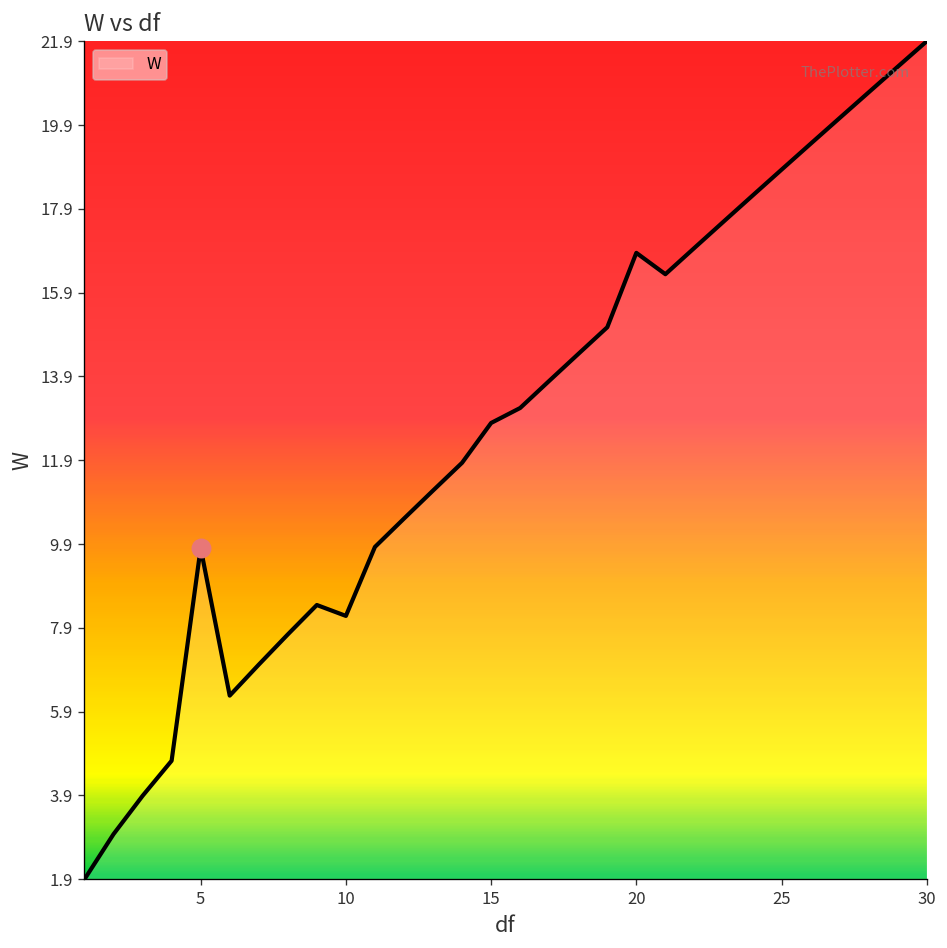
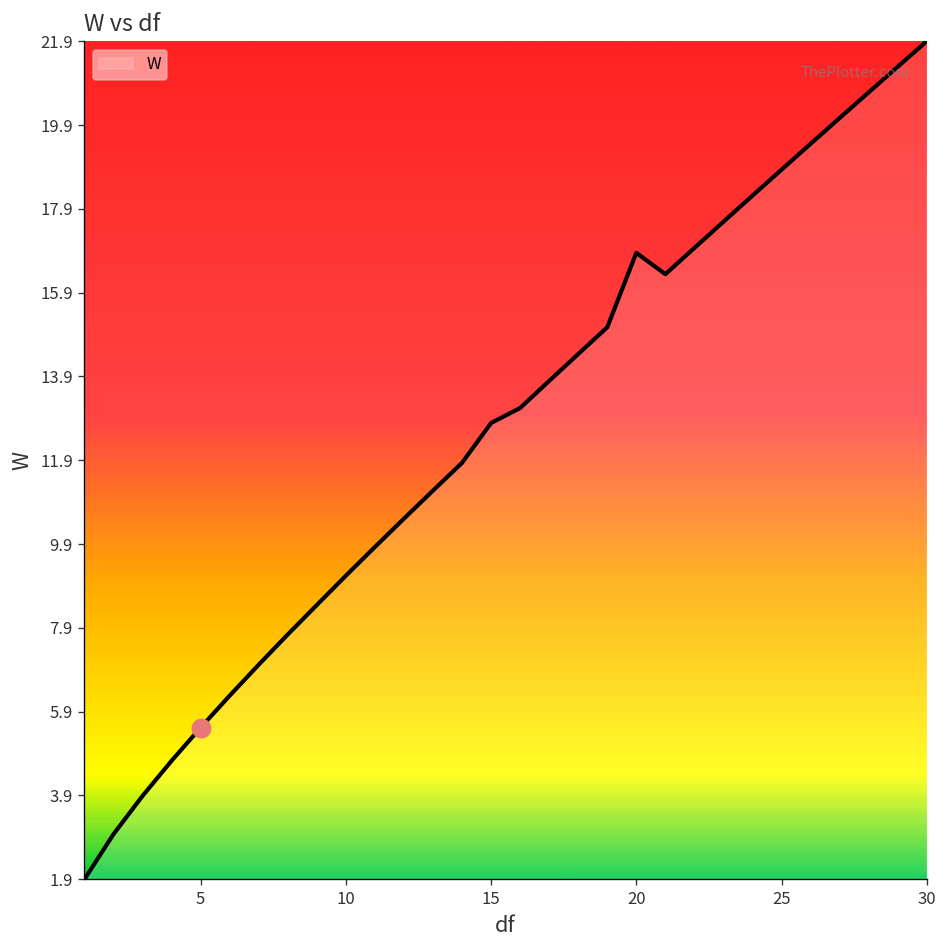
W, 5: 9.8 -> 5.5
W, 10: 8.2 -> 9.2
